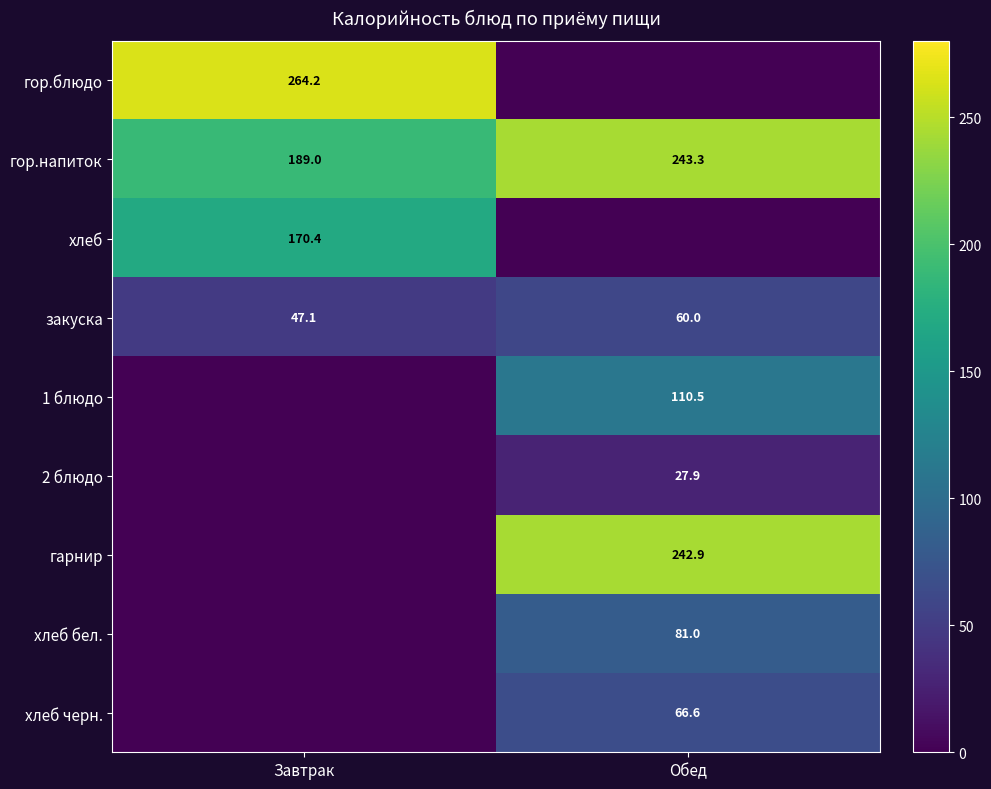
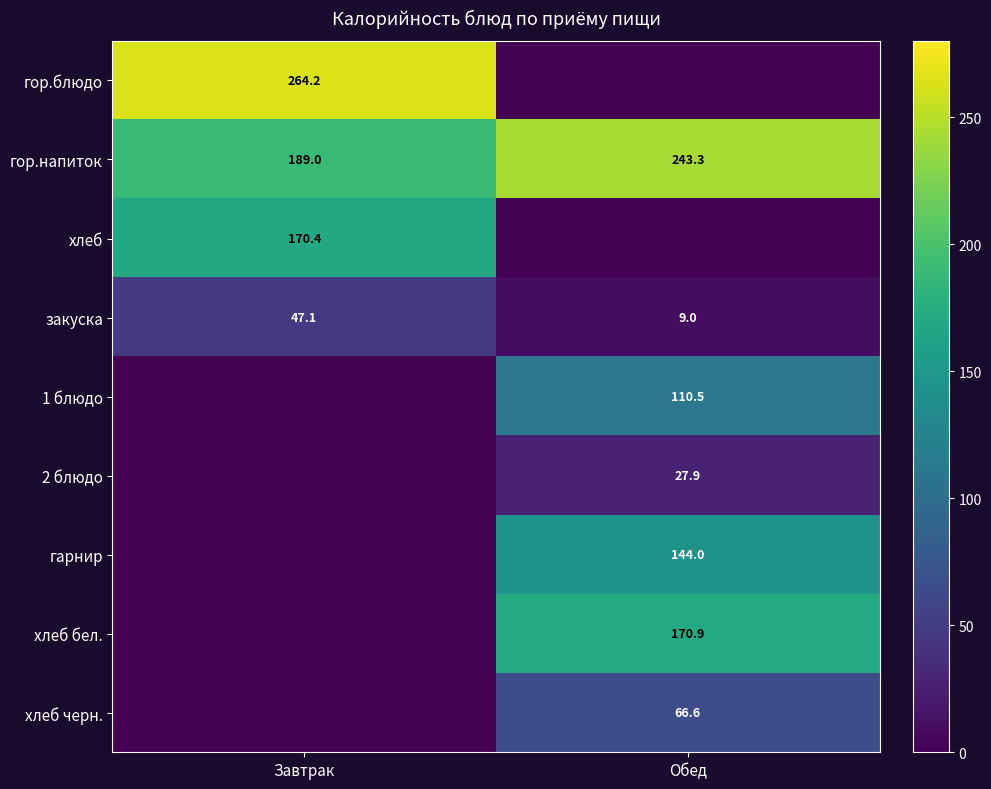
закуска, Обед: 60.0 -> 9.0
гарнир, Обед: 242.9 -> 144.0
хлеб бел., Обед: 81.0 -> 170.9
